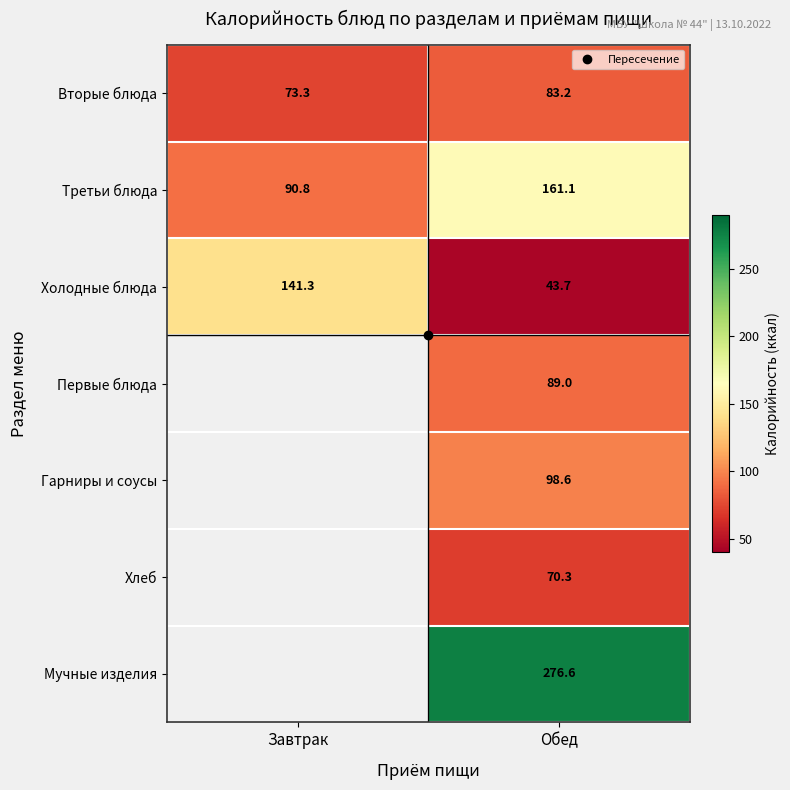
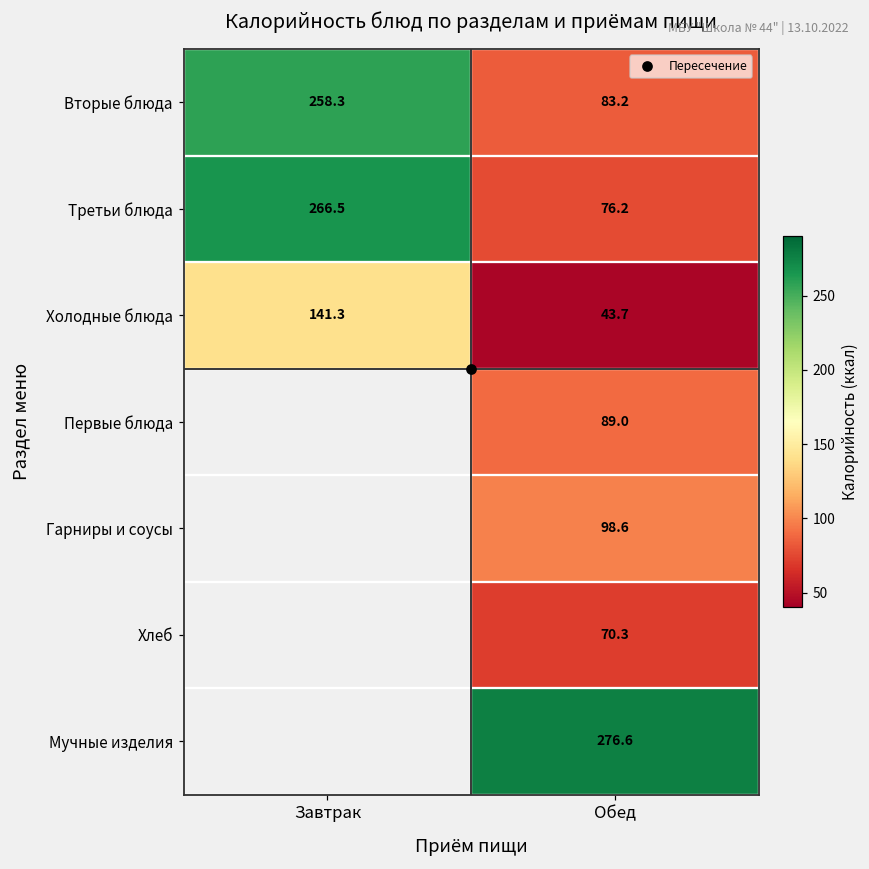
Вторые блюда, Завтрак: 73.3 -> 258.3
Третьи блюда, Завтрак: 90.8 -> 266.5
Третьи блюда, Обед: 161.1 -> 76.2
